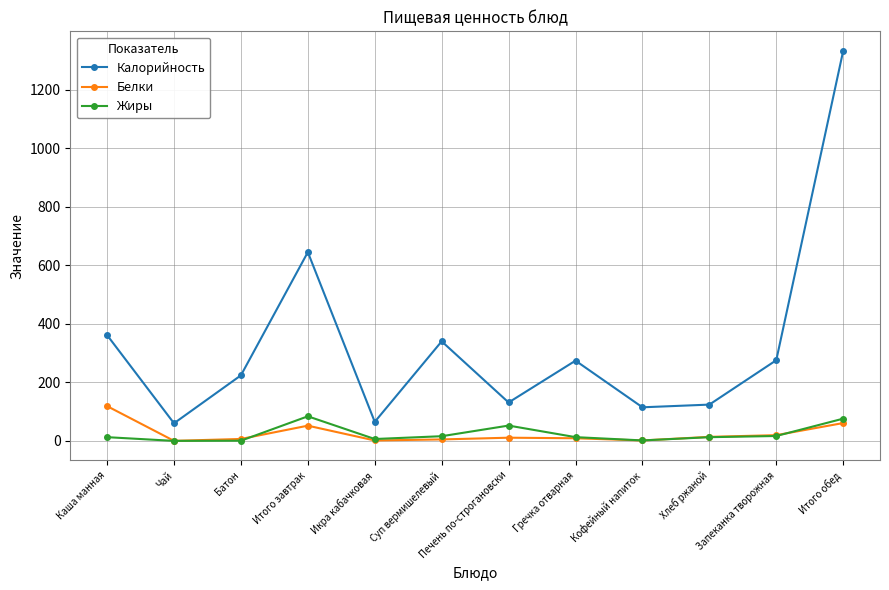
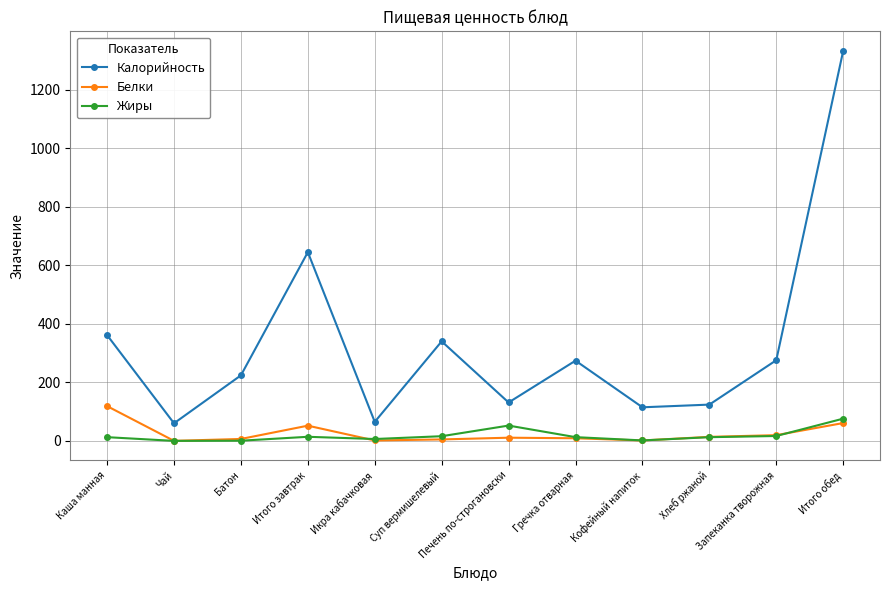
Жиры, Итого завтрак: 80 -> 10
